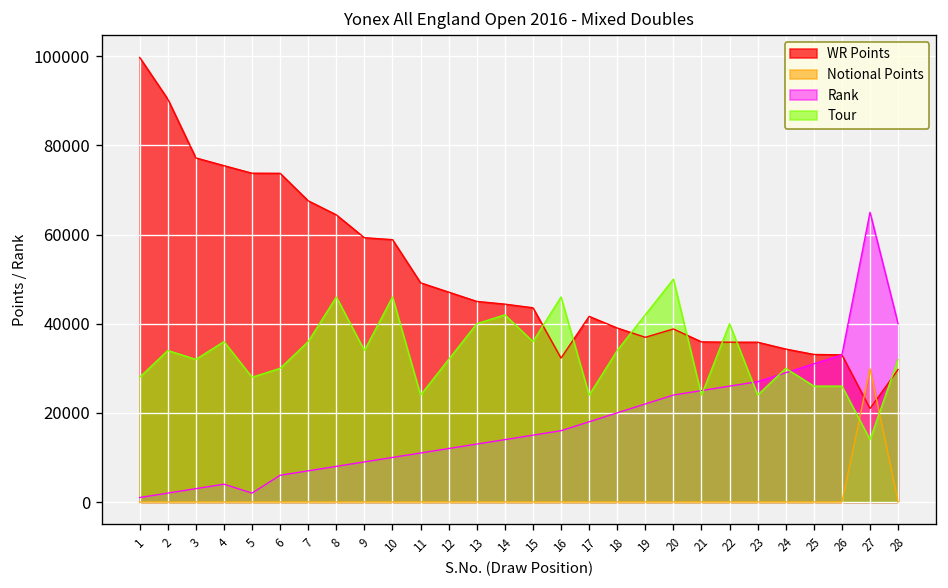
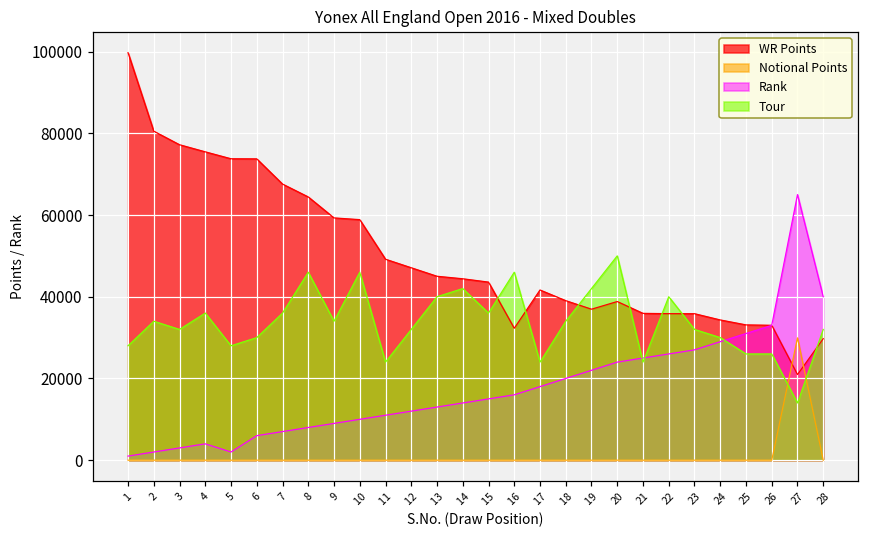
WR Points, 2: 90000 -> 81000
Tour, 23: 24000 -> 32000
